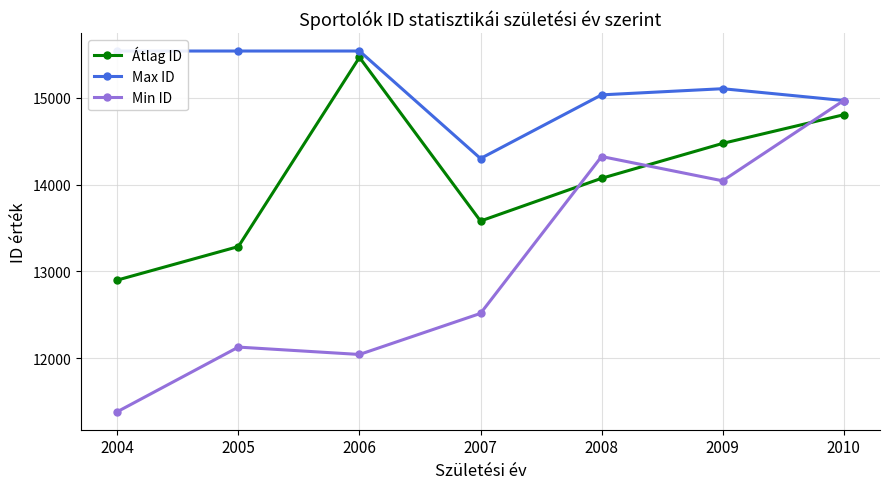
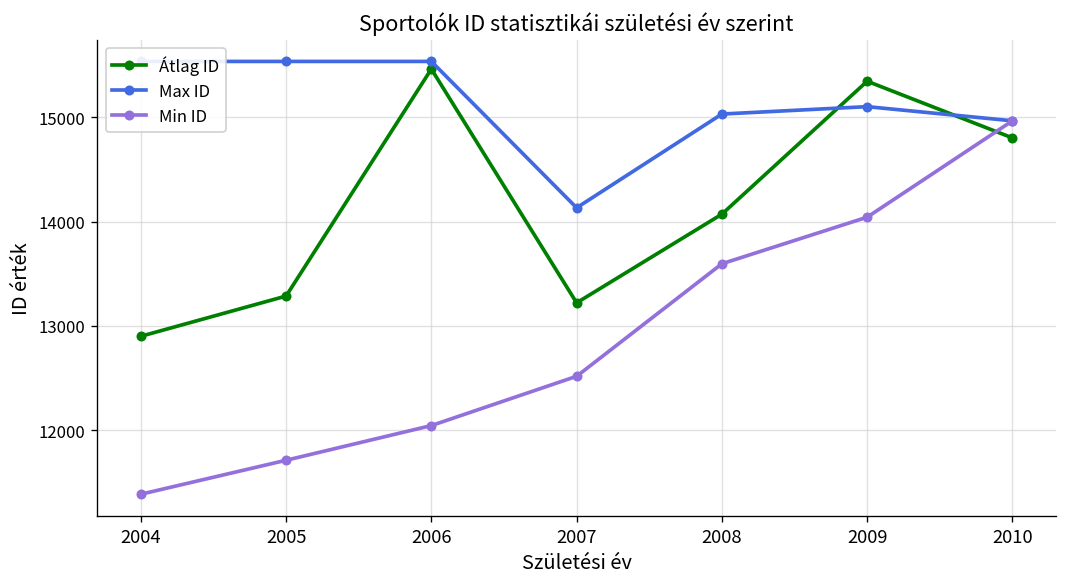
Min ID, 2005: 12100 -> 11700
Átlag ID, 2007: 13600 -> 13200
Max ID, 2007: 14300 -> 14100
Min ID, 2008: 14300 -> 13600
Átlag ID, 2009: 14500 -> 15300
